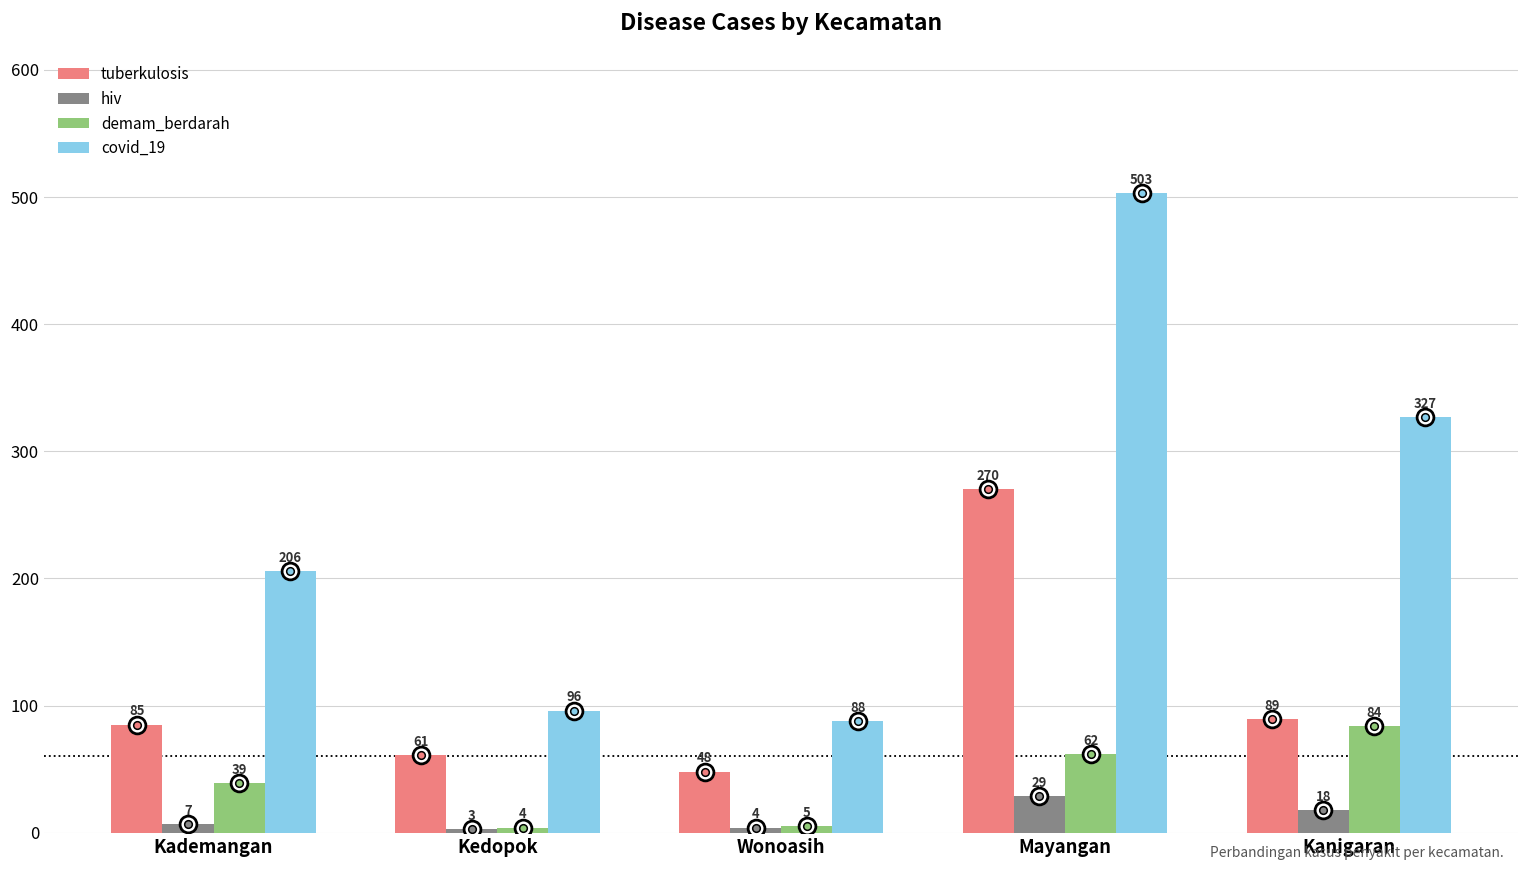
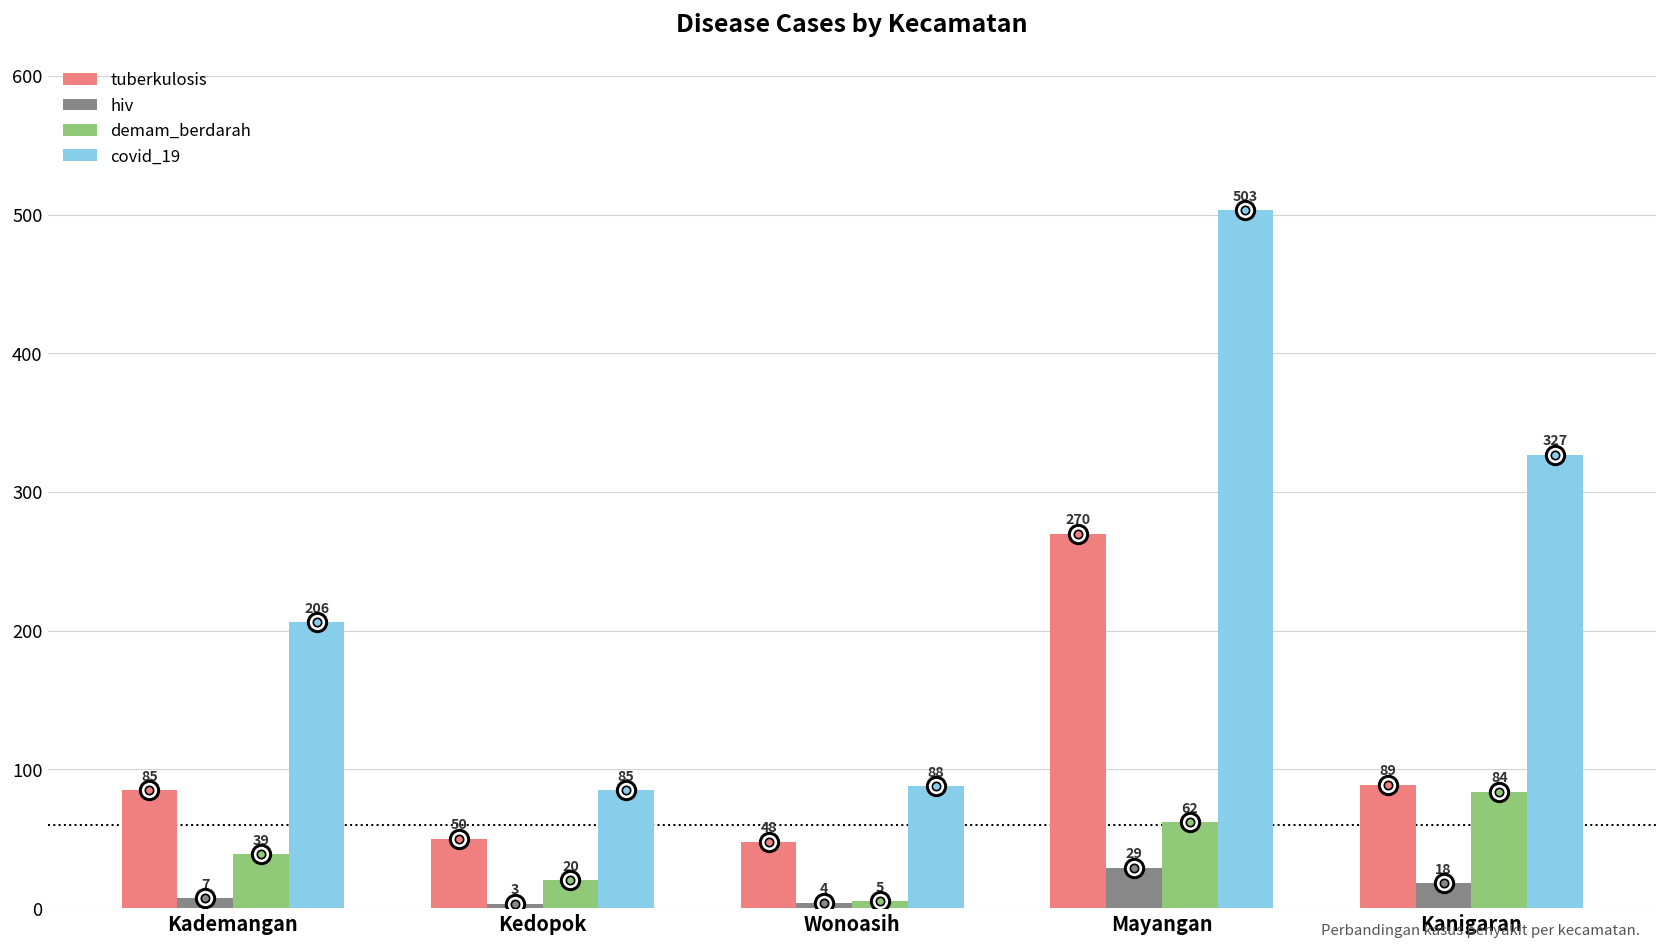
tuberkulosis, Kedopok: 61 -> 50
demam_berdarah, Kedopok: 4 -> 20
covid_19, Kedopok: 96 -> 85
